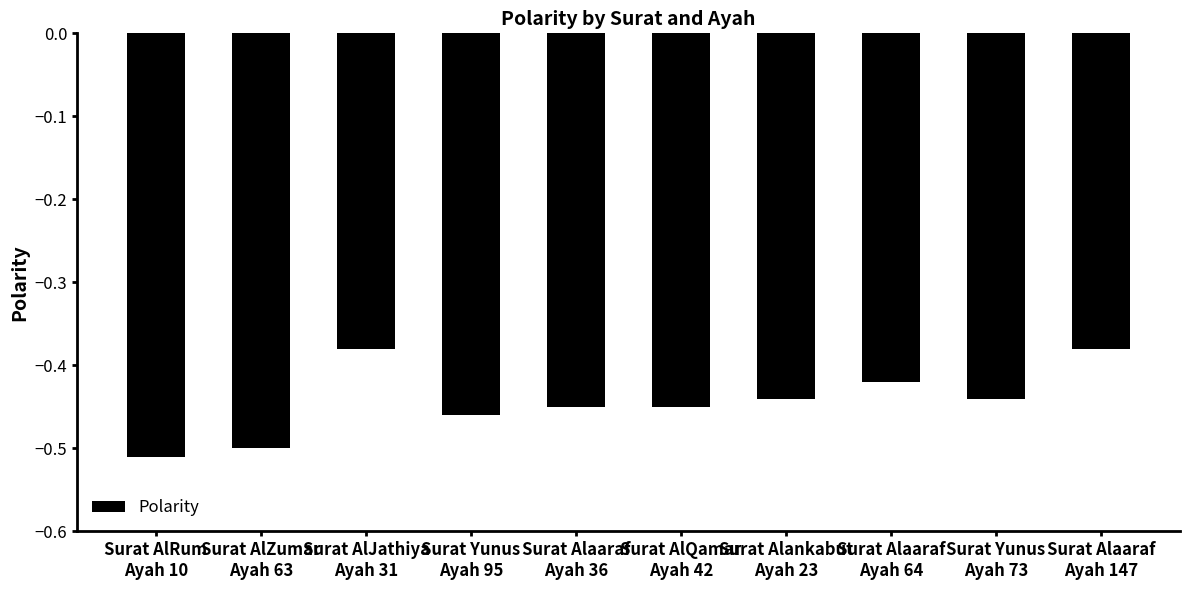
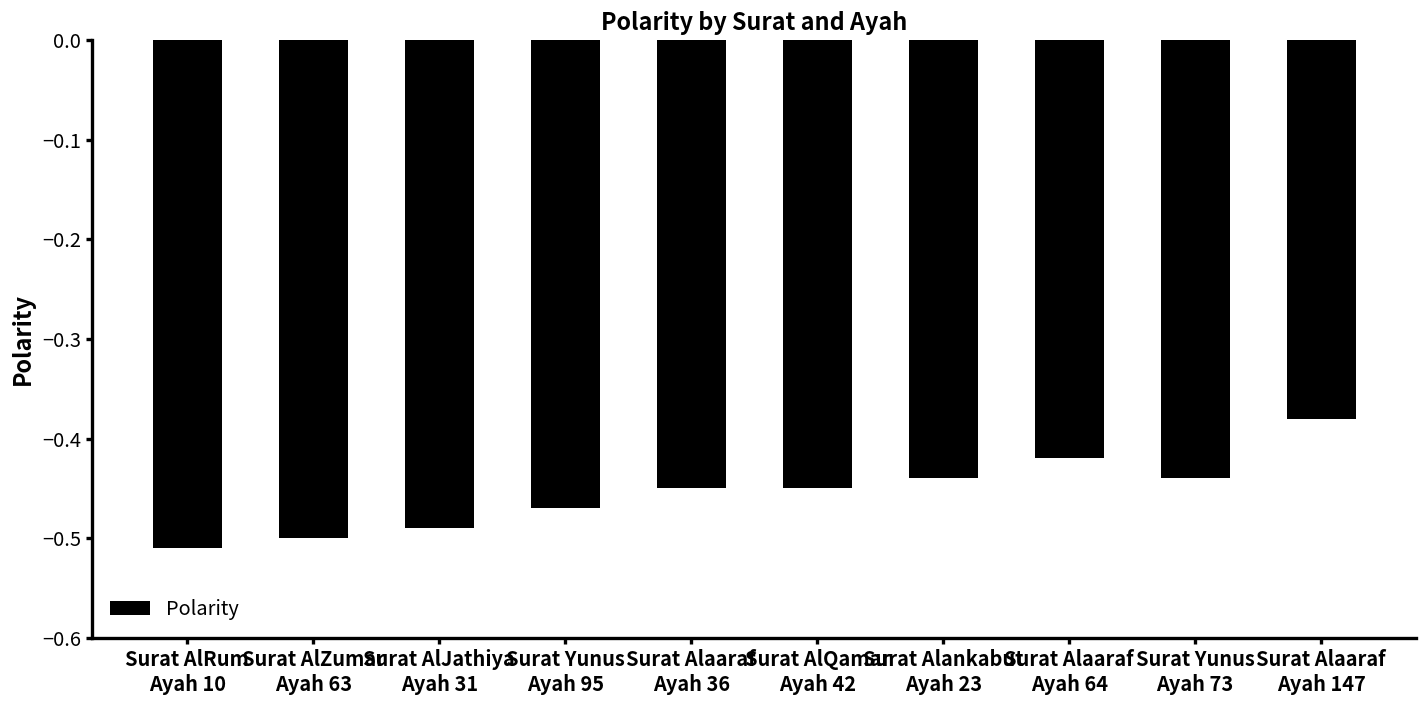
Surat AlJathiya Ayah 31: -0.38 -> -0.49
Surat Yunus Ayah 95: -0.46 -> -0.47
